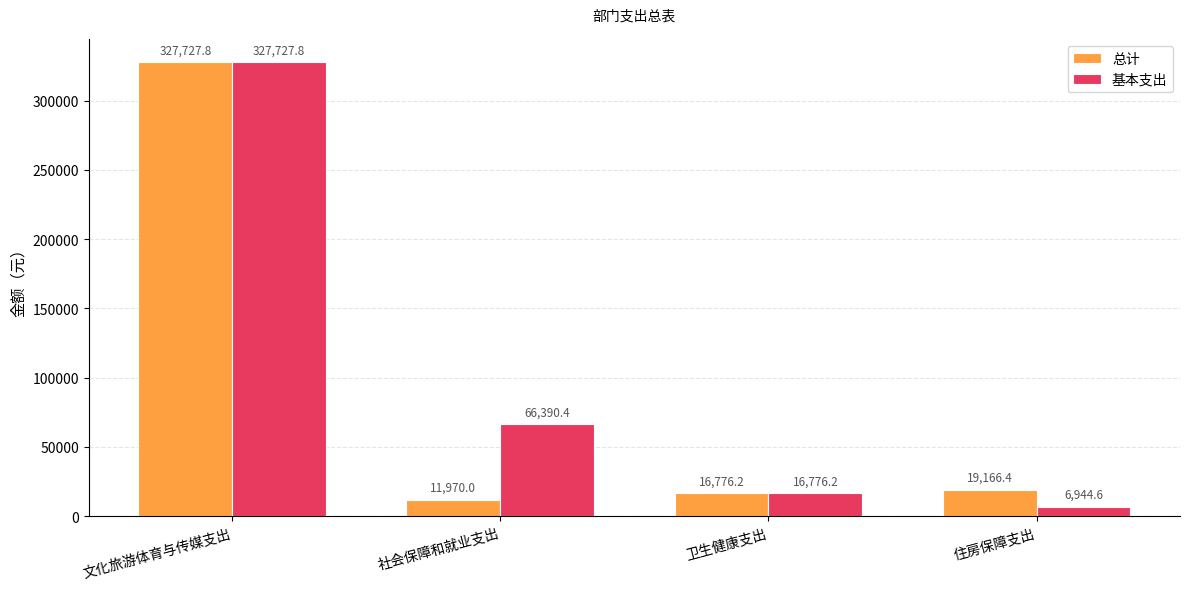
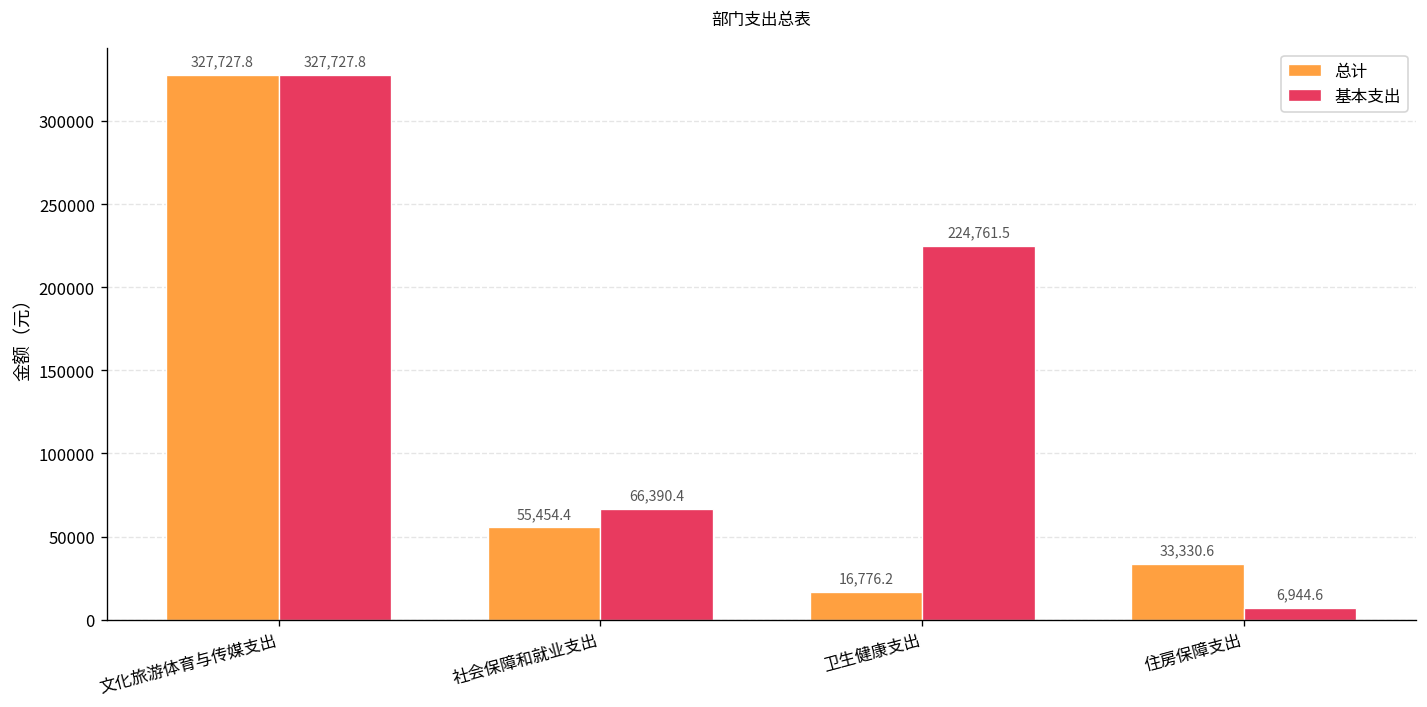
总计, 社会保障和就业支出: 11,970.0 -> 55,454.4
基本支出, 卫生健康支出: 16,776.2 -> 224,761.5
总计, 住房保障支出: 19,166.4 -> 33,330.6
